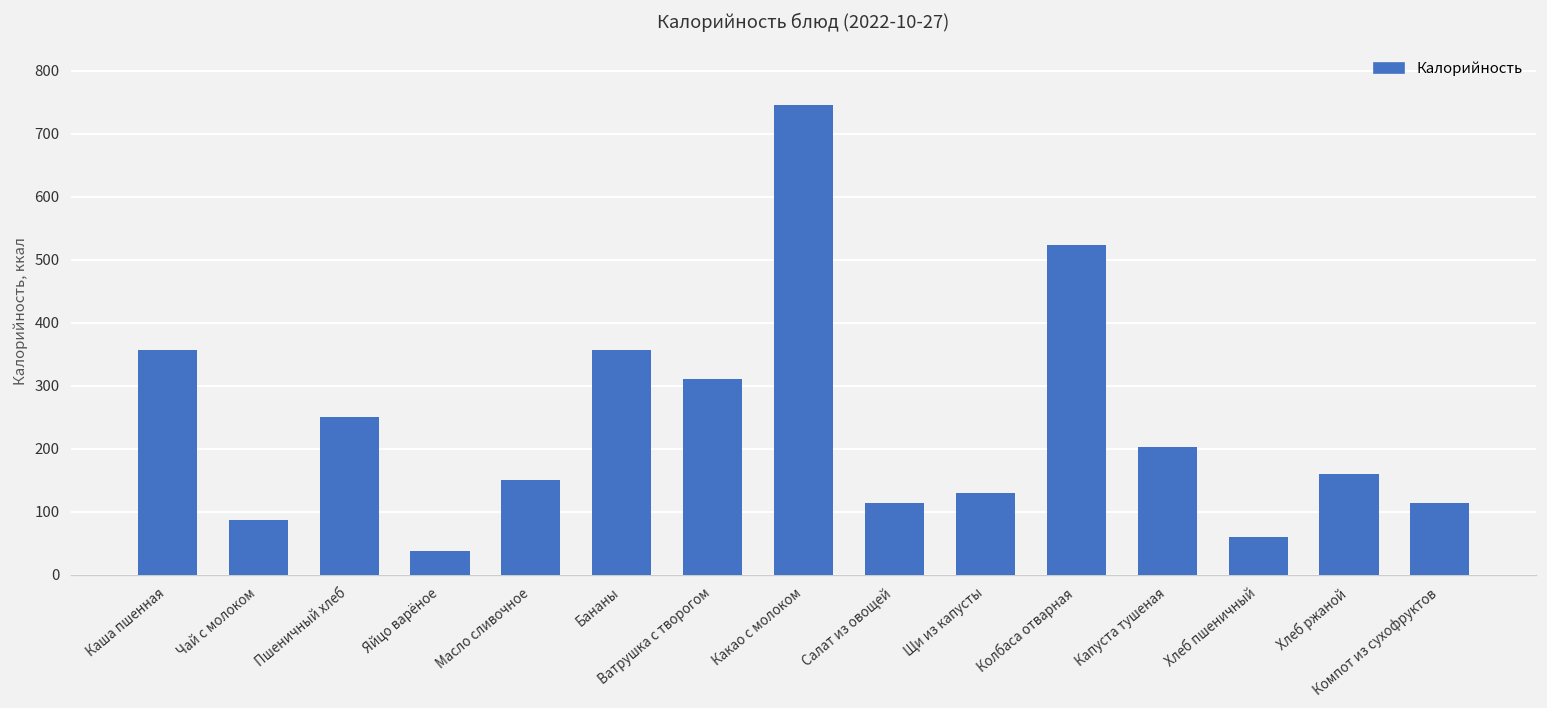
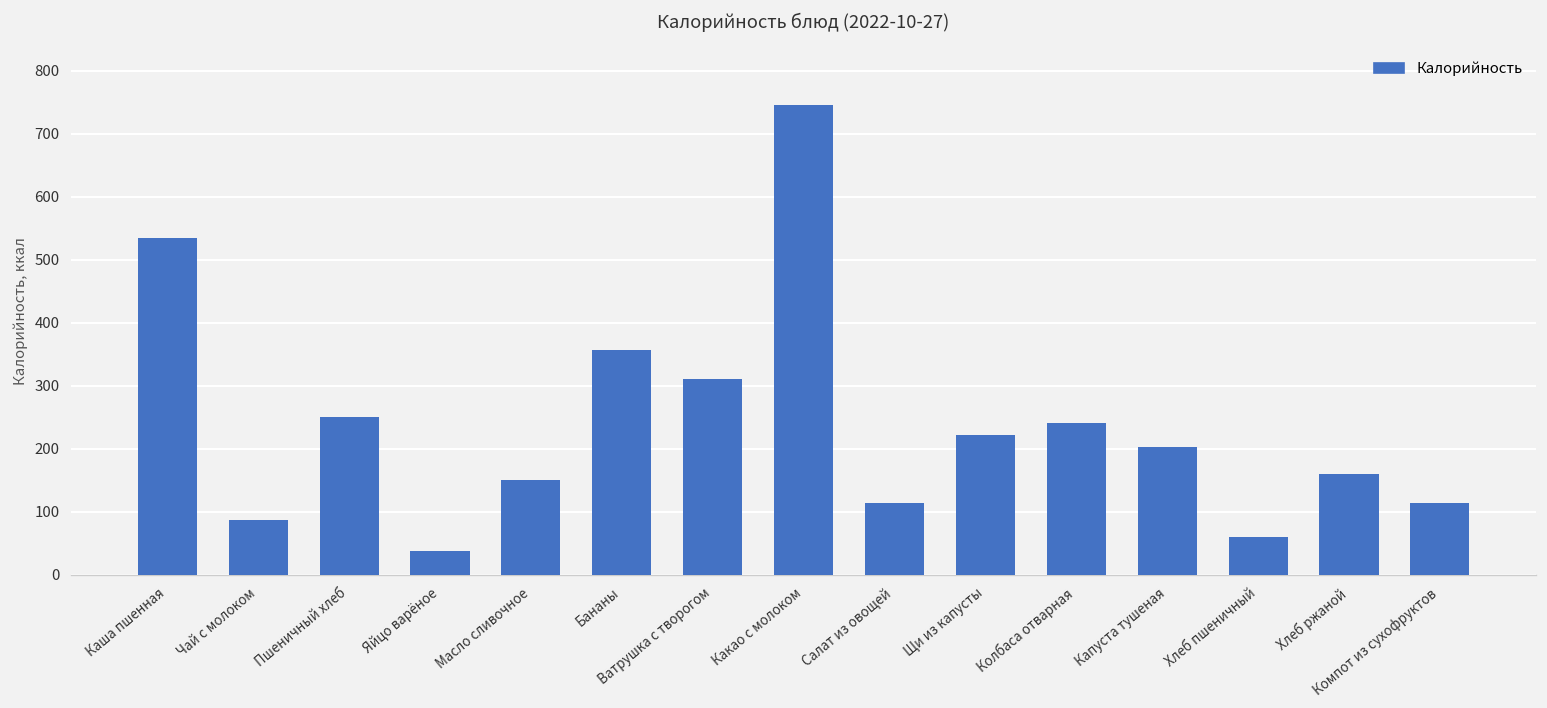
Каша пшенная: 360 -> 530
Щи из капусты: 130 -> 220
Колбаса отварная: 520 -> 240
